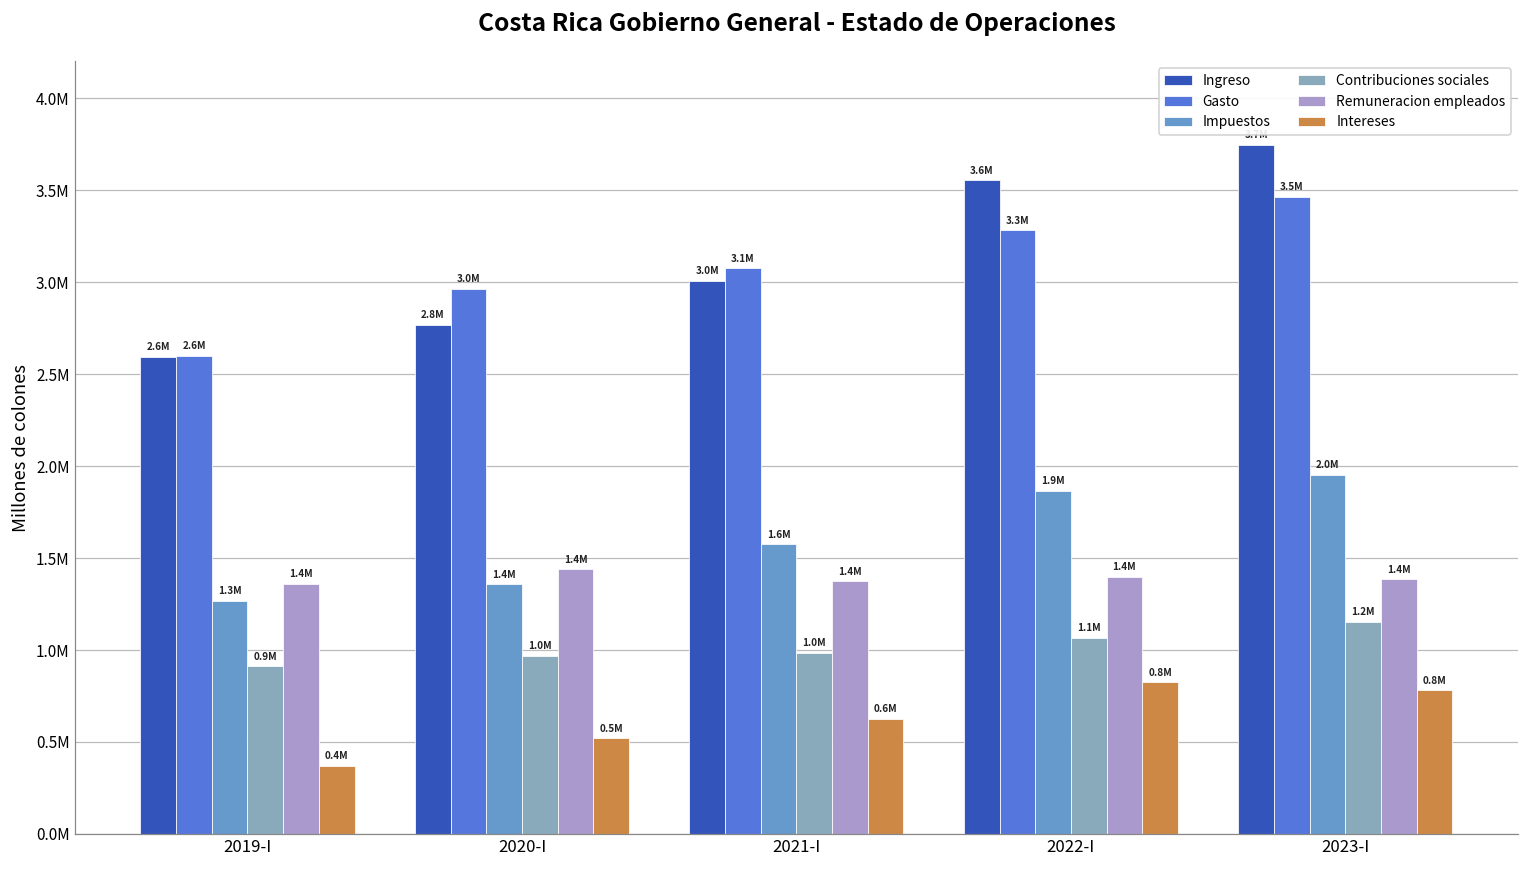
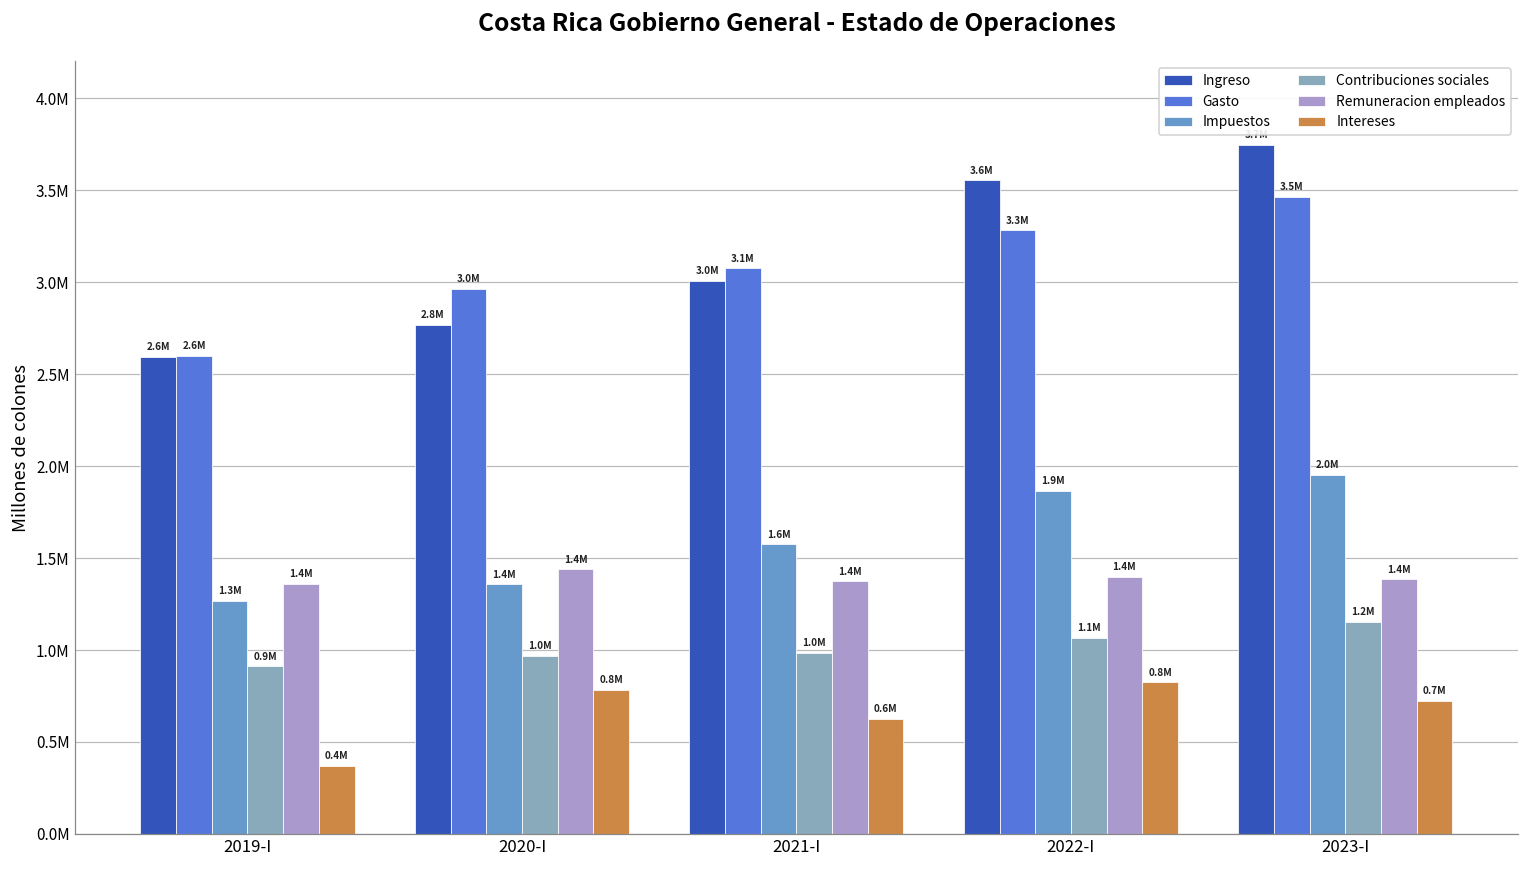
Intereses, 2020-I: 0.5M -> 0.8M
Intereses, 2023-I: 0.8M -> 0.7M
